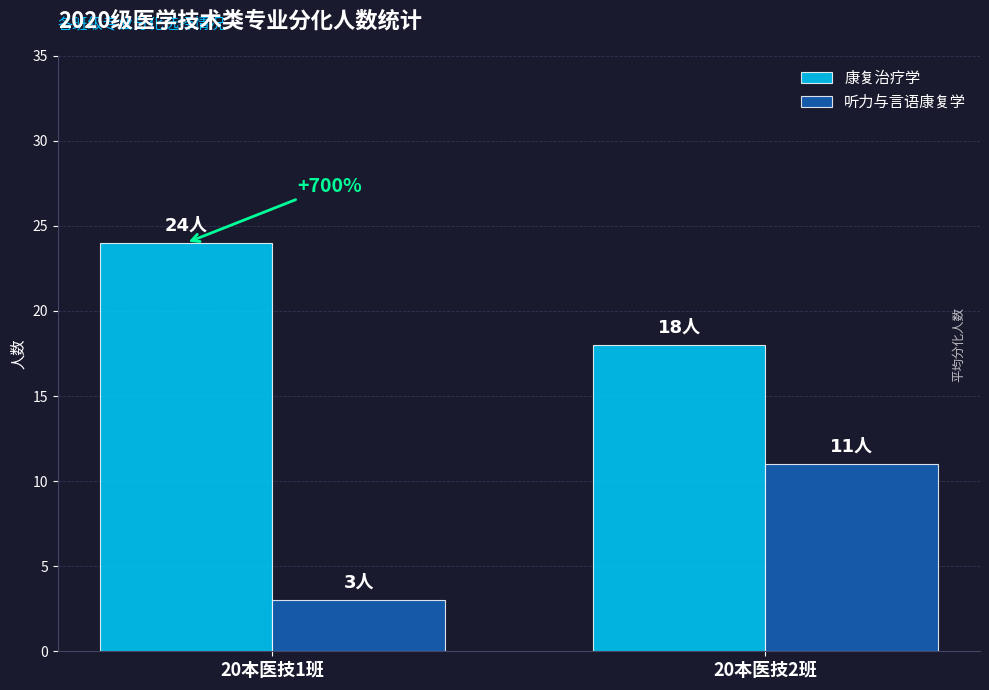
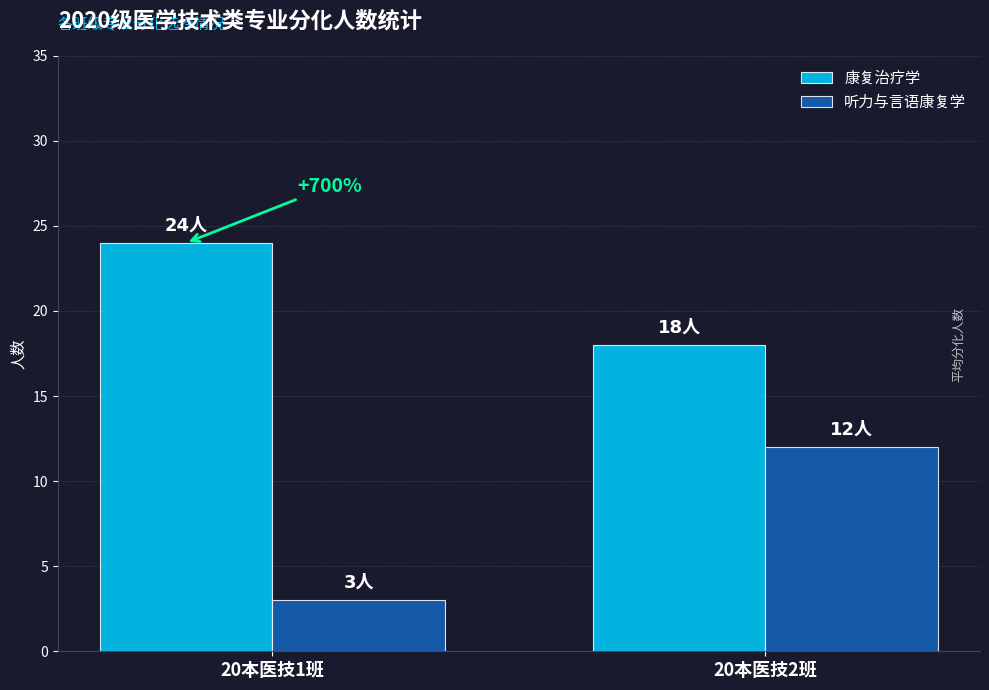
听力与言语康复学, 20本医技2班: 11人 -> 12人
